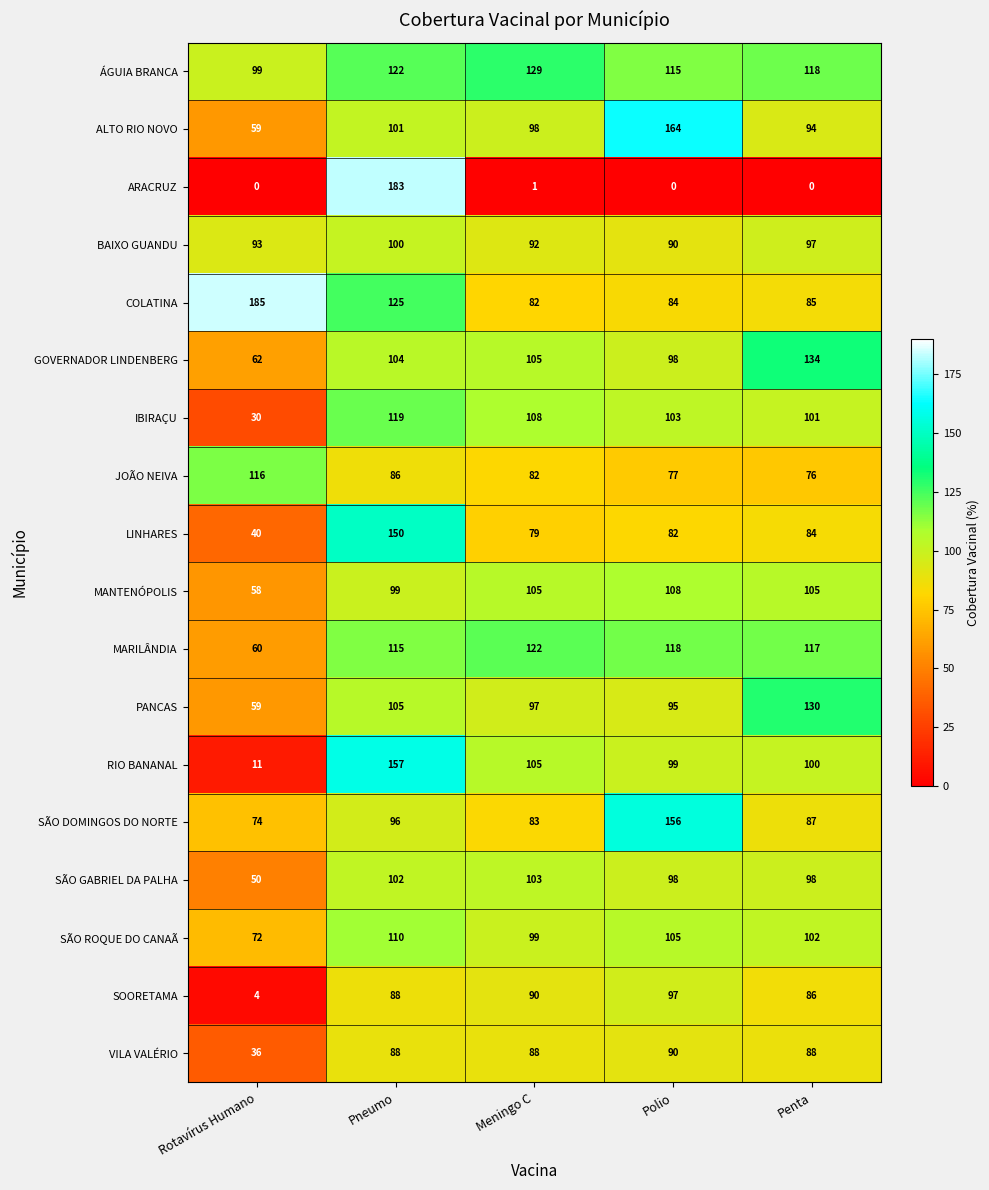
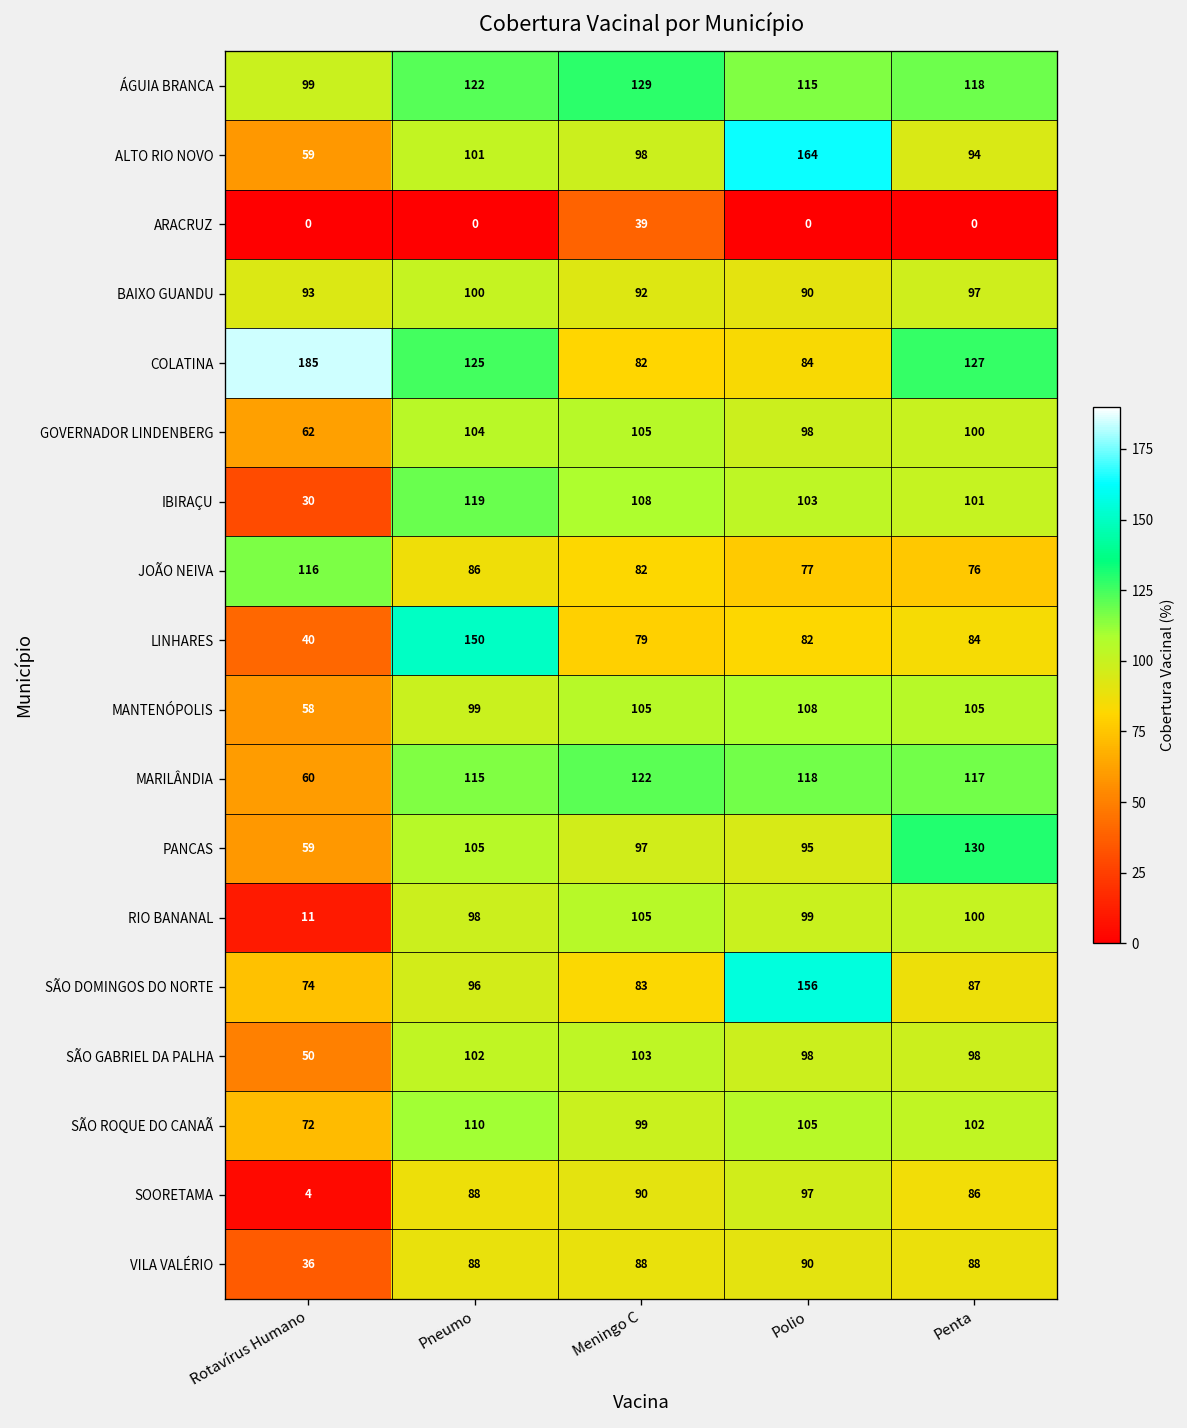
ARACRUZ, Pneumo: 183 -> 0
ARACRUZ, Meningo C: 1 -> 39
COLATINA, Penta: 85 -> 127
GOVERNADOR LINDENBERG, Penta: 134 -> 100
RIO BANANAL, Pneumo: 157 -> 98
